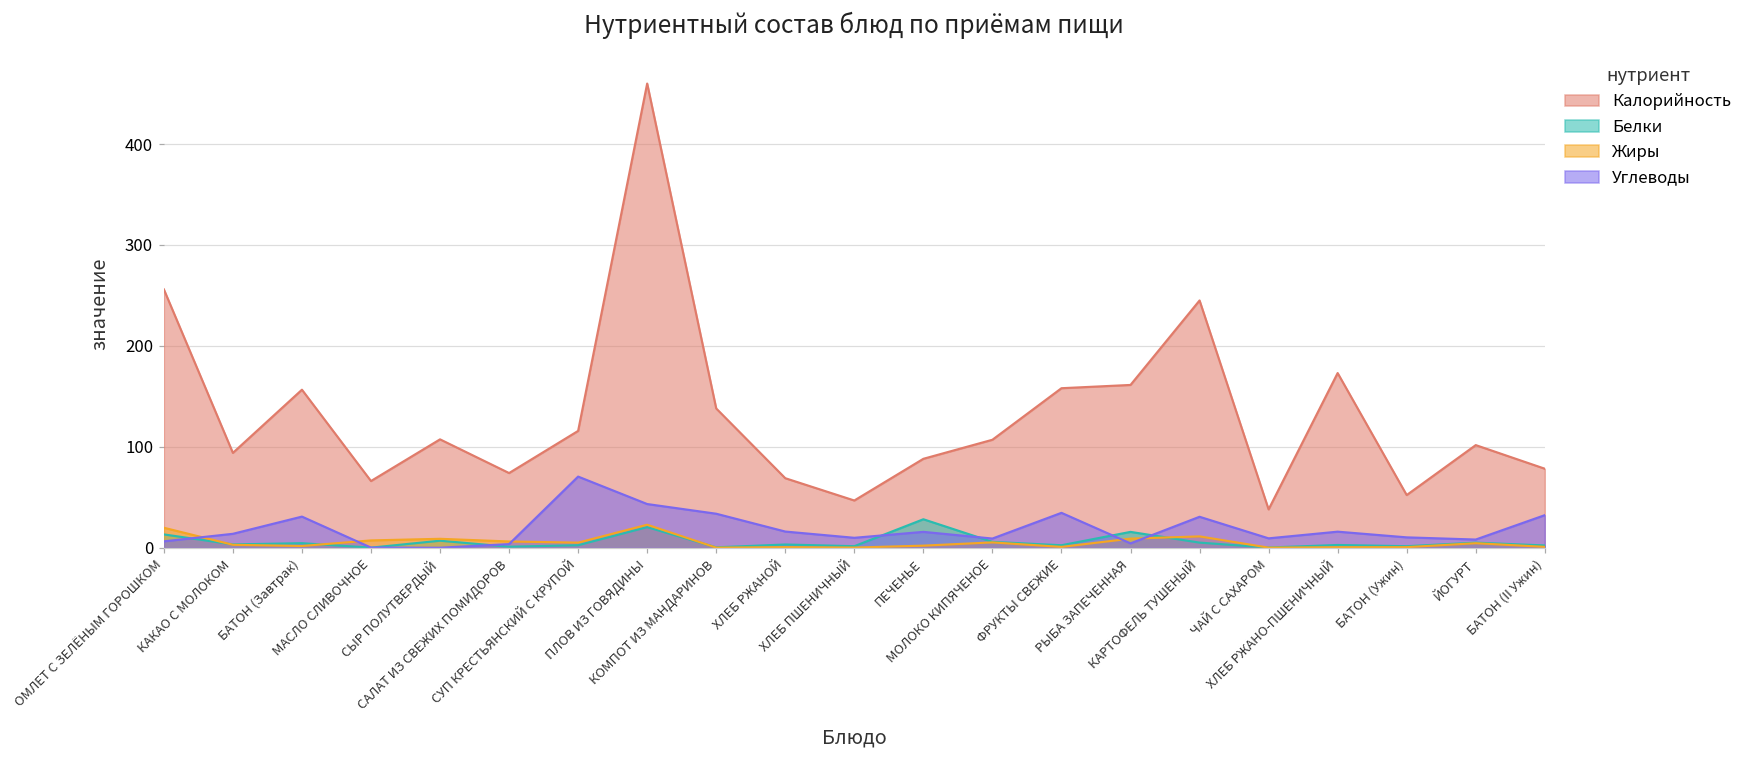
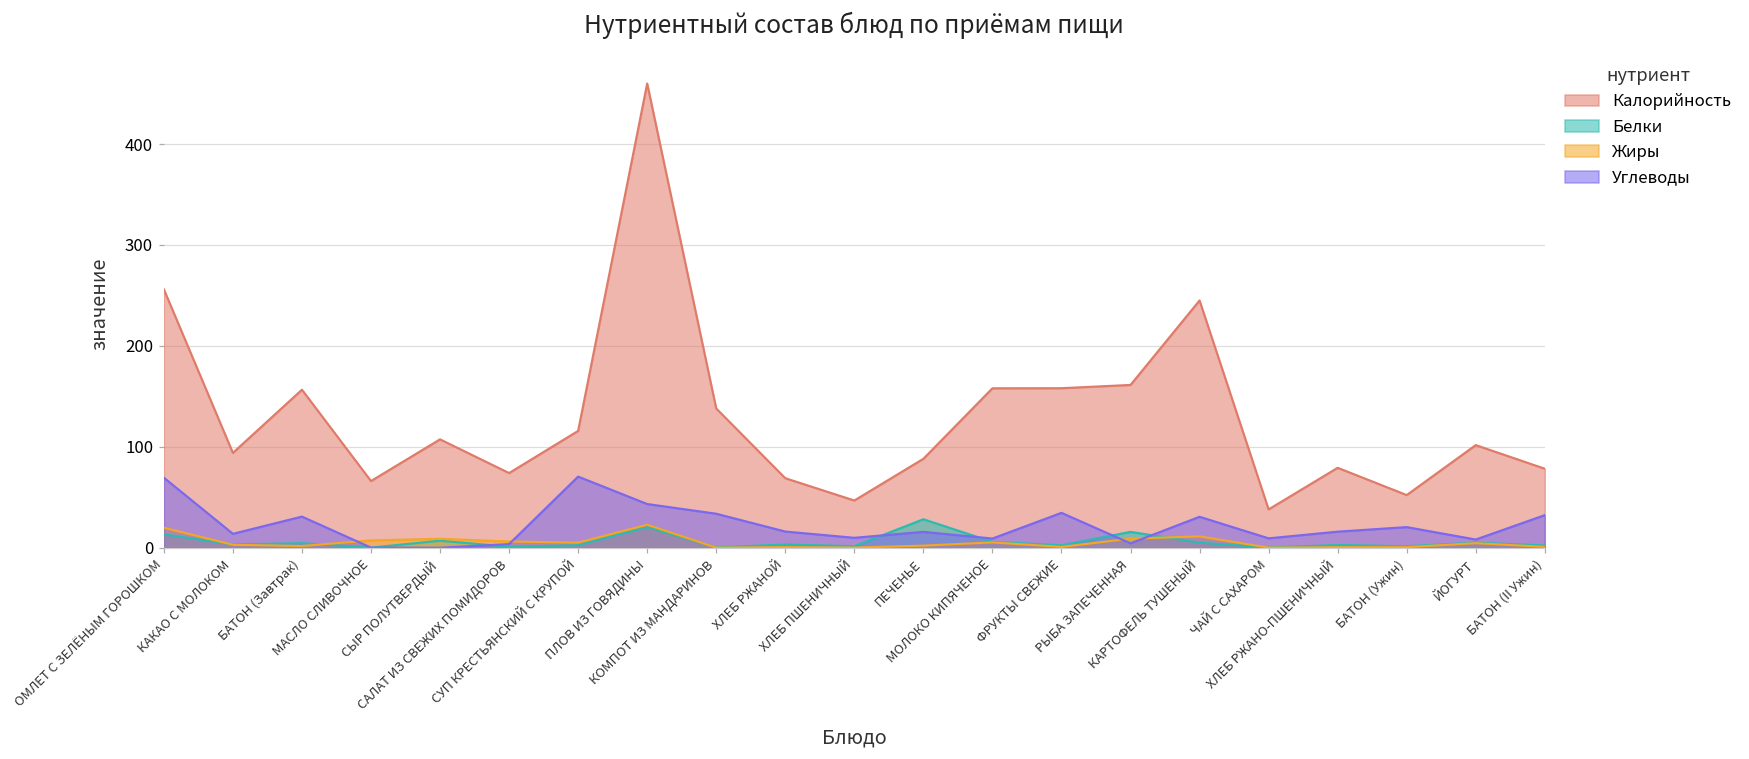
Углеводы, ОМЛЕТ С ЗЕЛЁНЫМ ГОРОШКОМ: 10 -> 70
Калорийность, МОЛОКО КИПЯЧЕНОЕ: 110 -> 160
Калорийность, ХЛЕБ РЖАНО-ПШЕНИЧНЫЙ: 170 -> 80
Углеводы, БАТОН (Ужин): 10 -> 20
